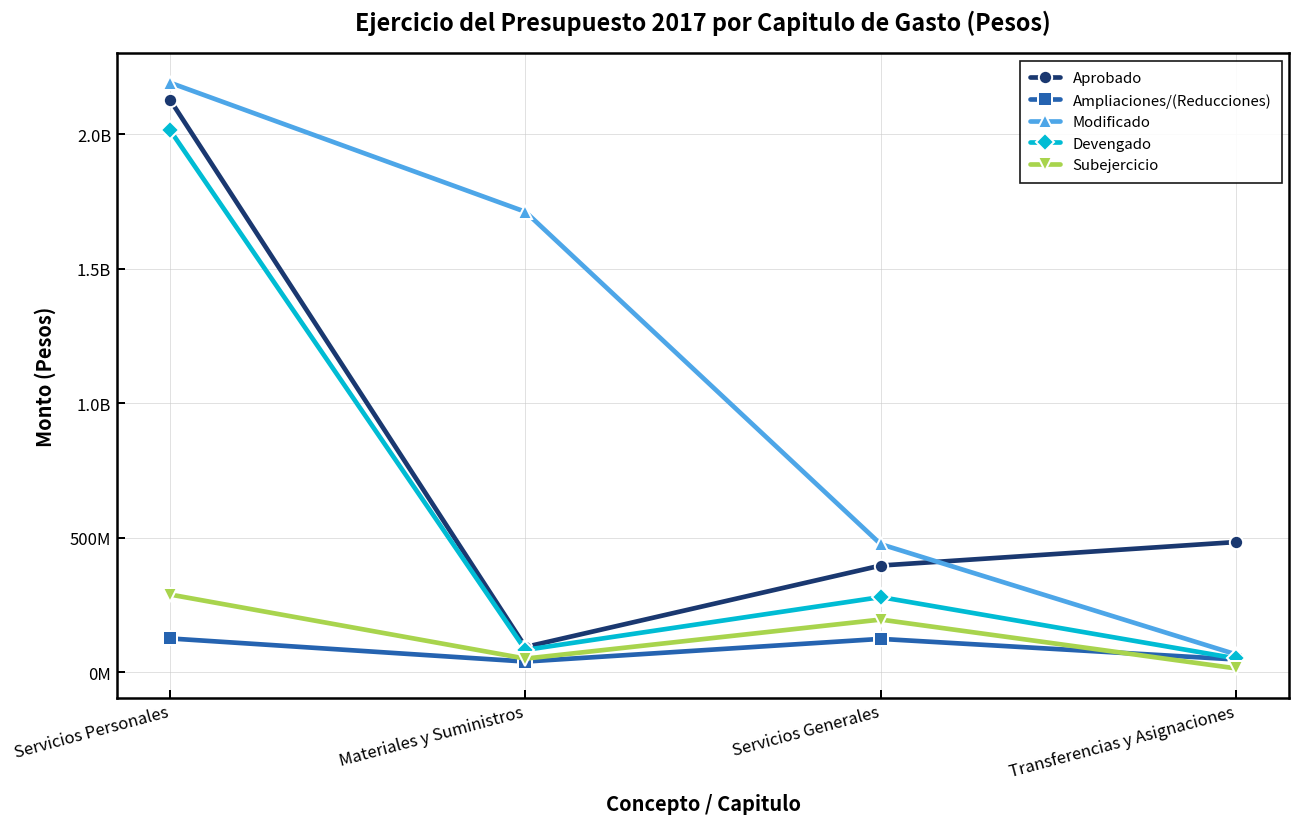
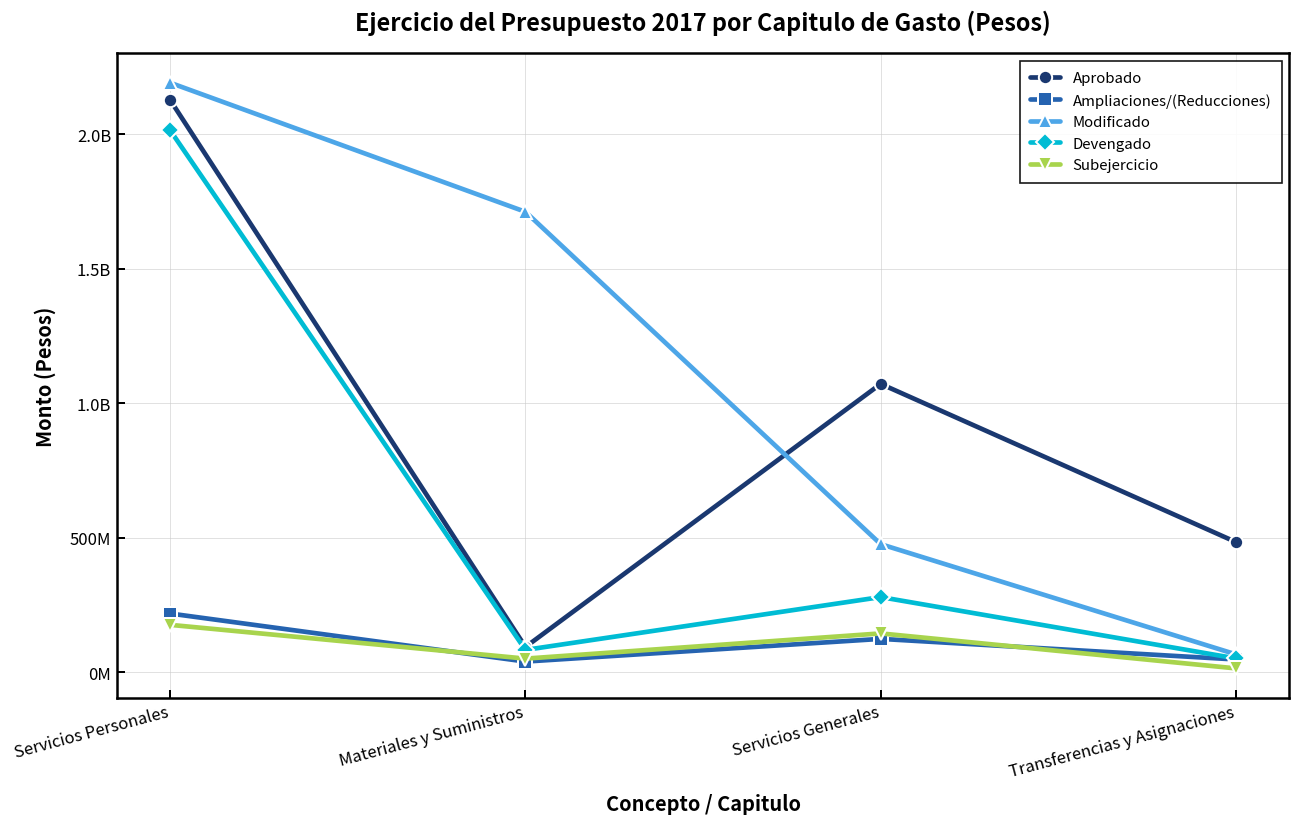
Ampliaciones/(Reducciones), Servicios Personales: 130000000 -> 220000000
Subejercicio, Servicios Personales: 290000000 -> 180000000
Aprobado, Servicios Generales: 400000000 -> 1070000000
Subejercicio, Servicios Generales: 200000000 -> 150000000
